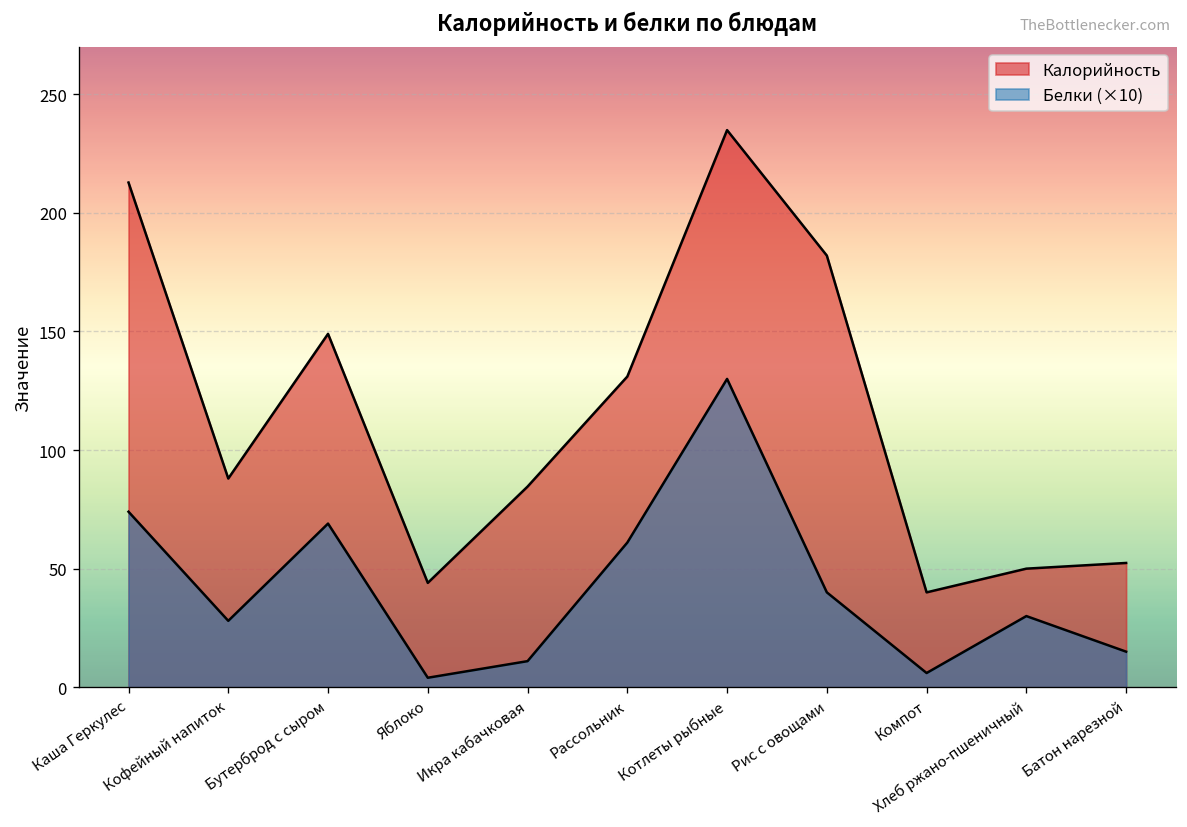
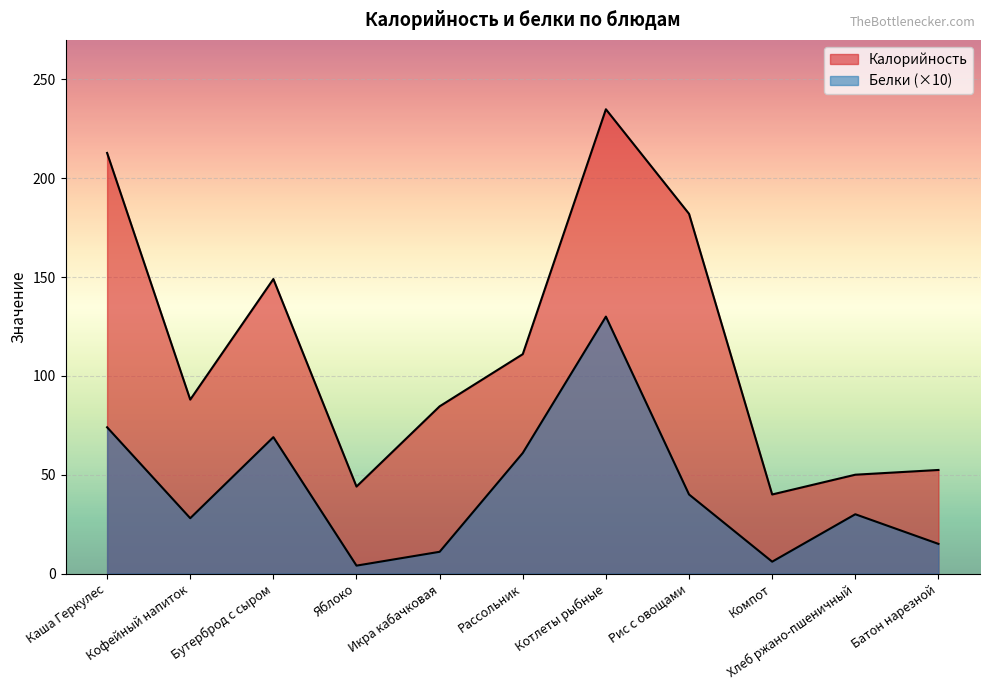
Калорийность, Рассольник: 131 -> 111
